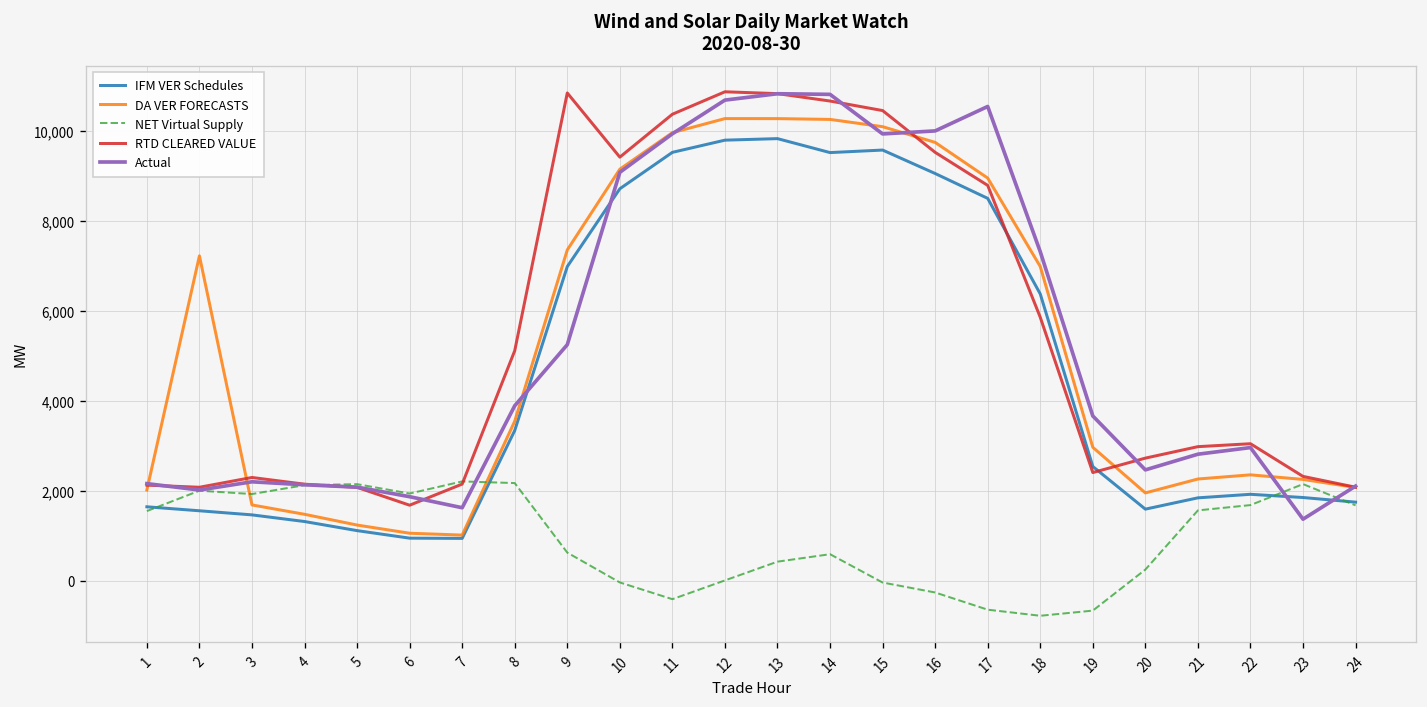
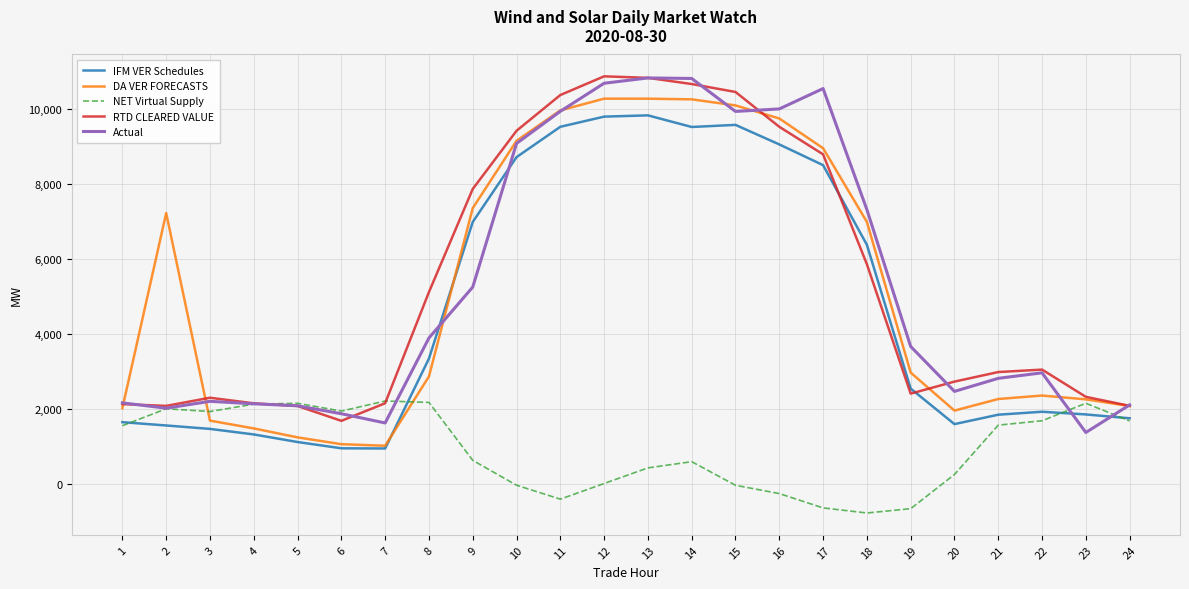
DA VER FORECASTS, 8: 3,500 -> 2,900
RTD CLEARED VALUE, 9: 10,800 -> 7,900
